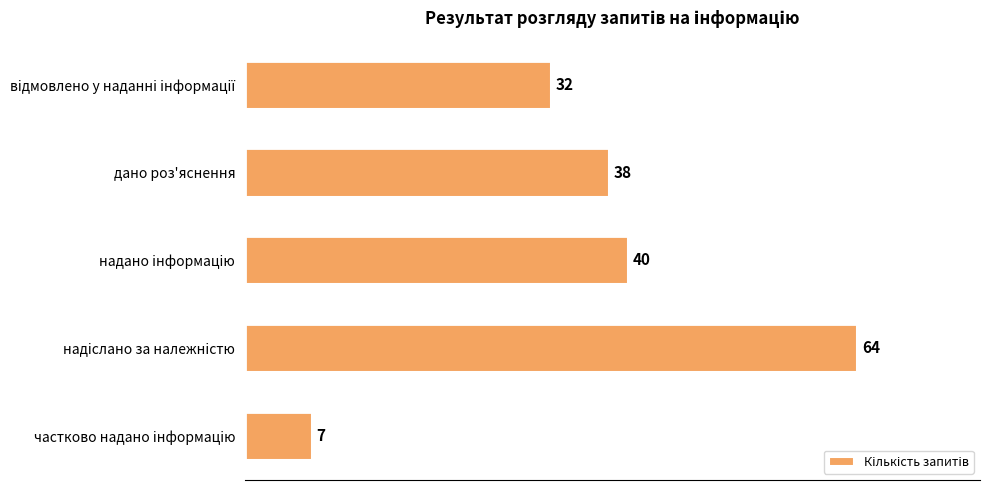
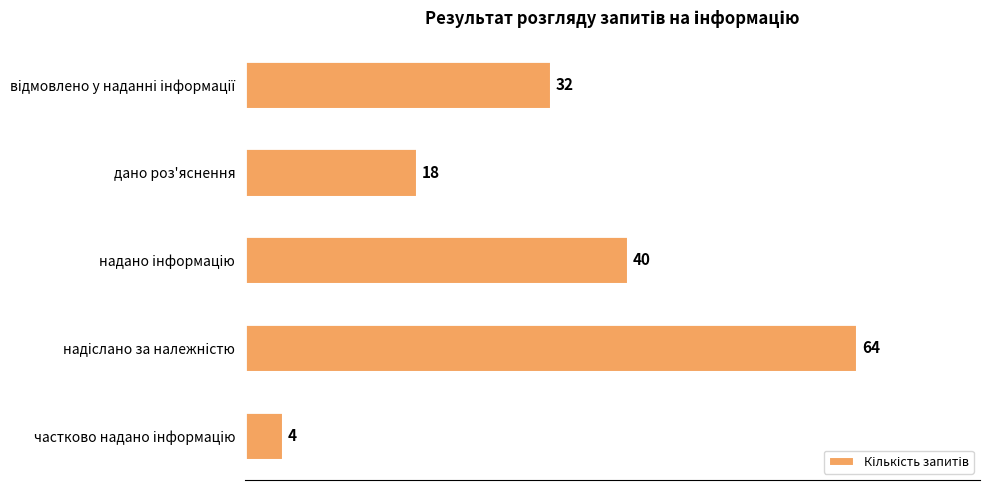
дано роз'яснення: 38 -> 18
частково надано інформацію: 7 -> 4
